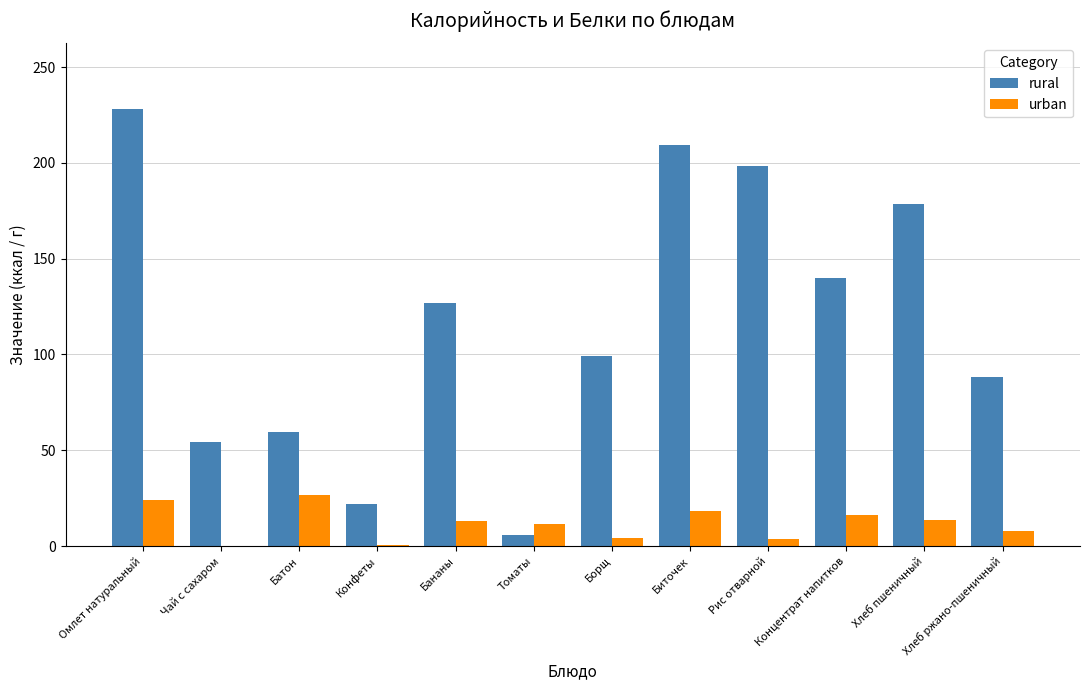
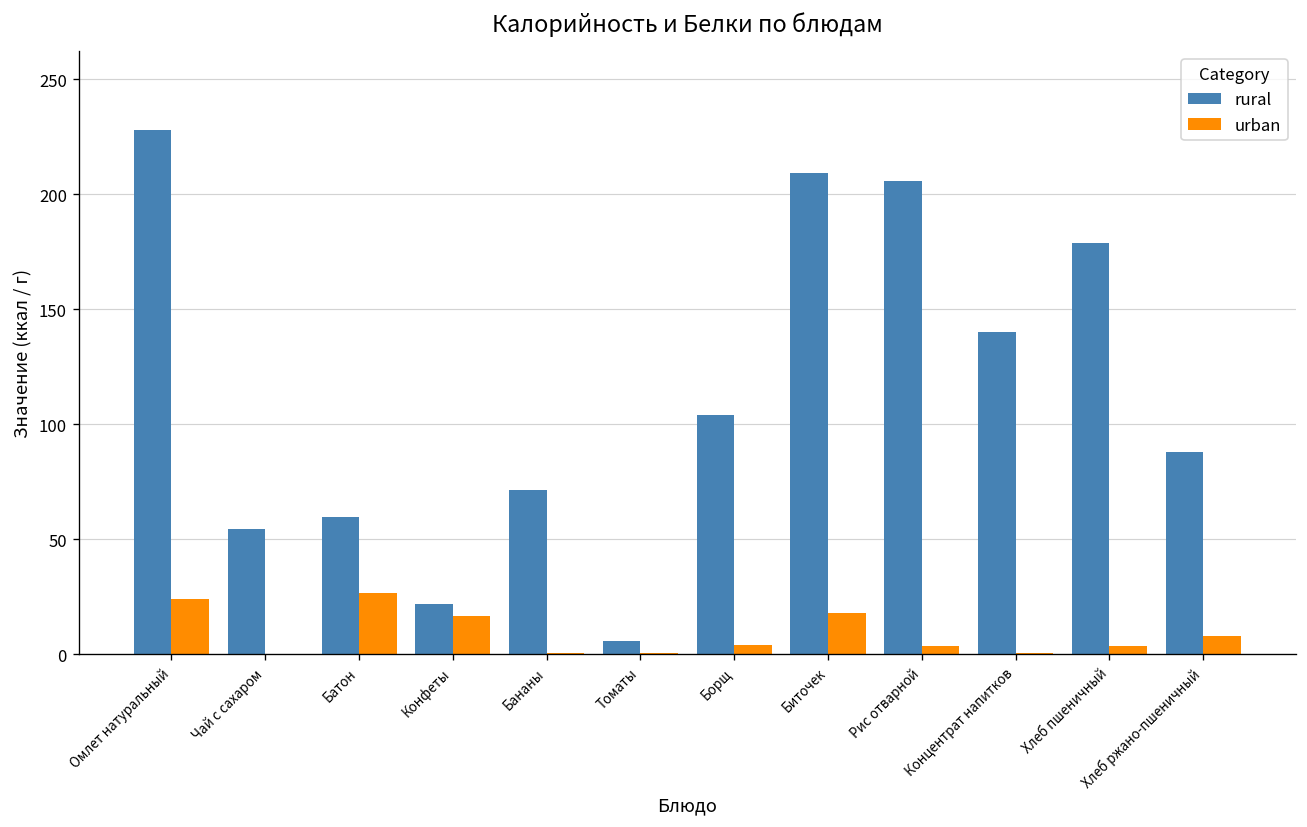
urban, Конфеты: 1 -> 17
rural, Бананы: 127 -> 71
urban, Бананы: 13 -> 1
urban, Томаты: 11 -> 1
rural, Борщ: 99 -> 104
rural, Рис отварной: 198 -> 206
urban, Концентрат напитков: 16 -> 1
urban, Хлеб пшеничный: 14 -> 3
